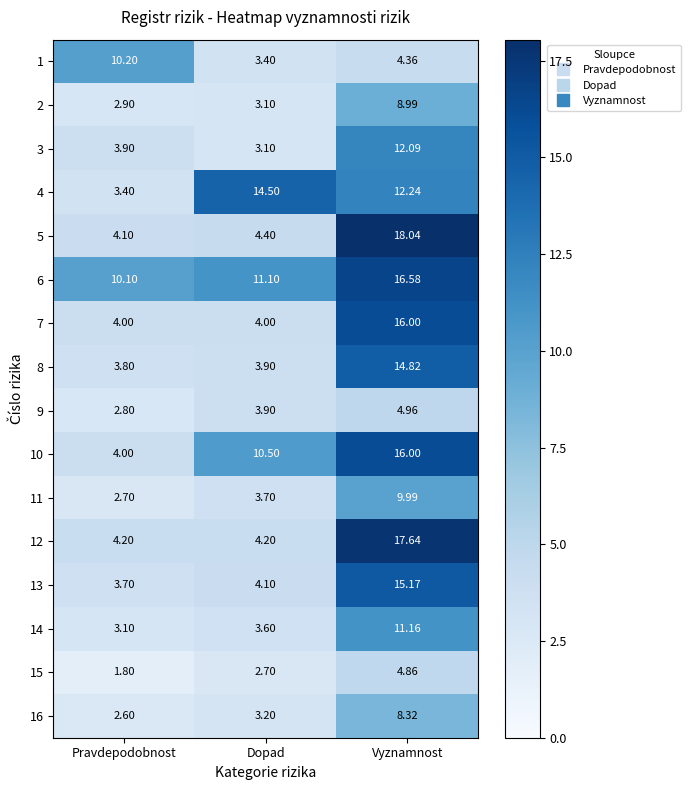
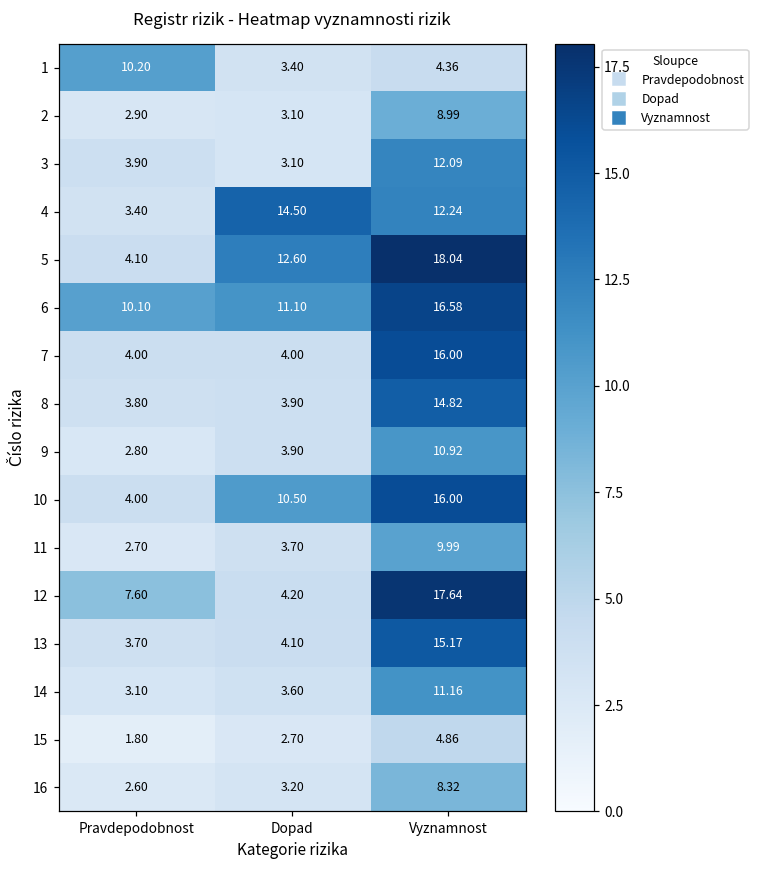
5, Dopad: 4.40 -> 12.60
9, Vyznamnost: 4.96 -> 10.92
12, Pravdepodobnost: 4.20 -> 7.60
